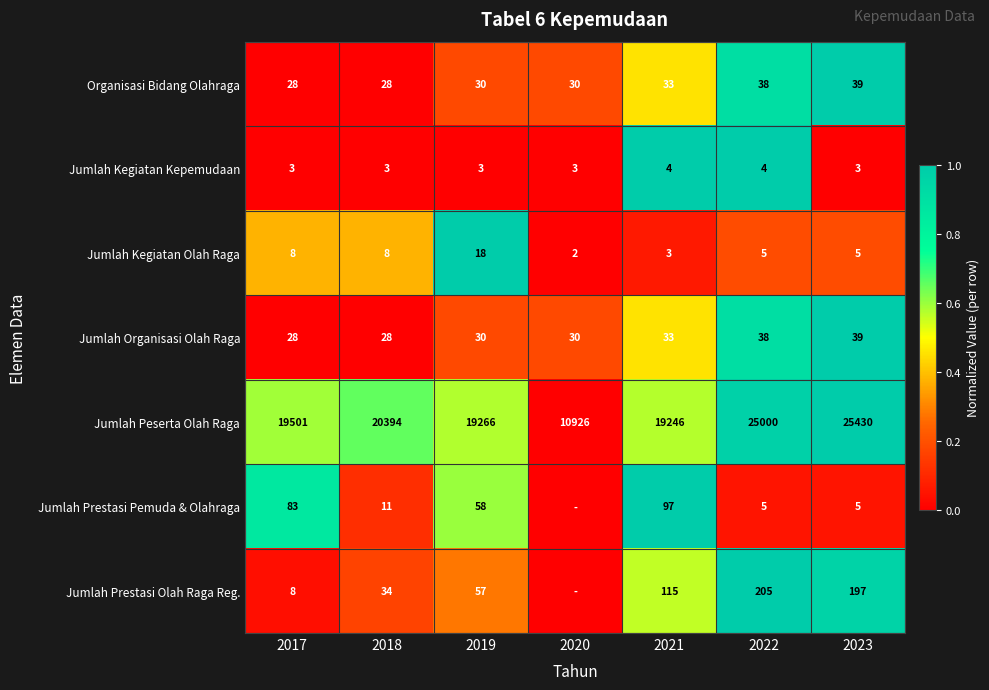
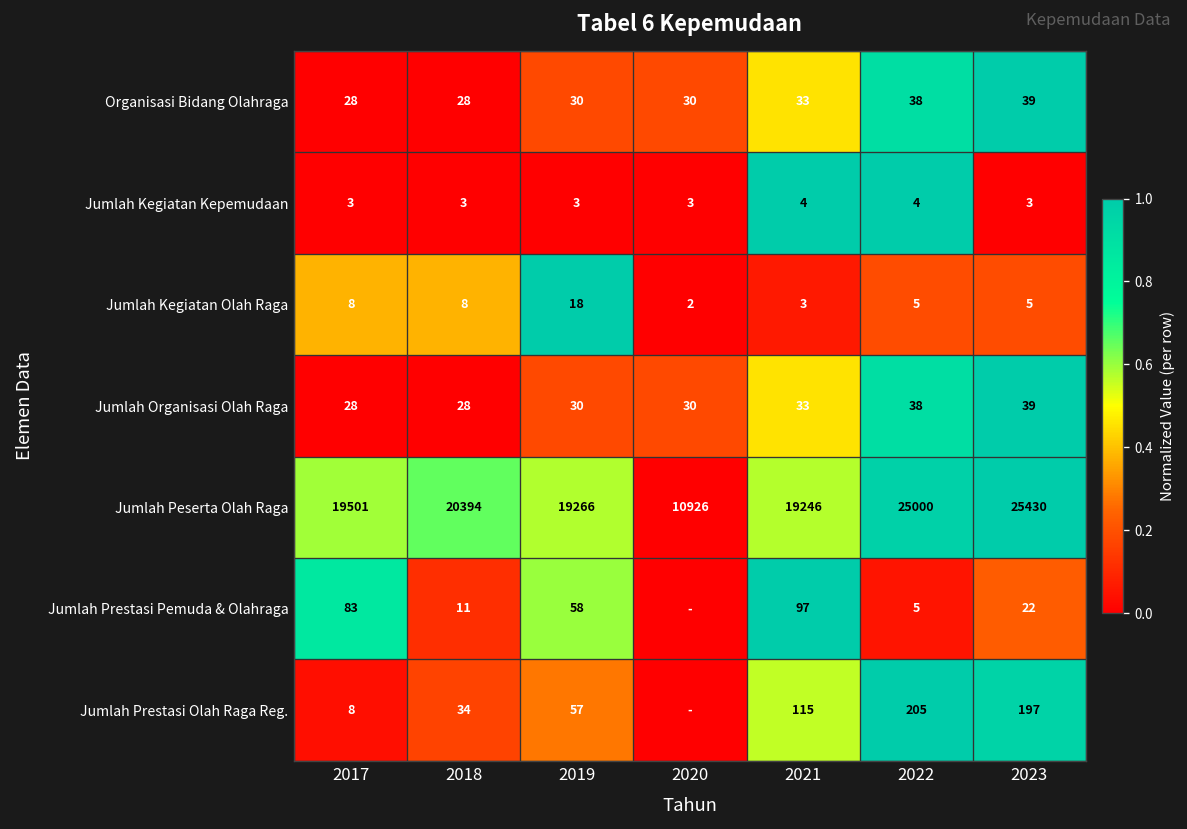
Jumlah Prestasi Pemuda & Olahraga, 2023: 5 -> 22
